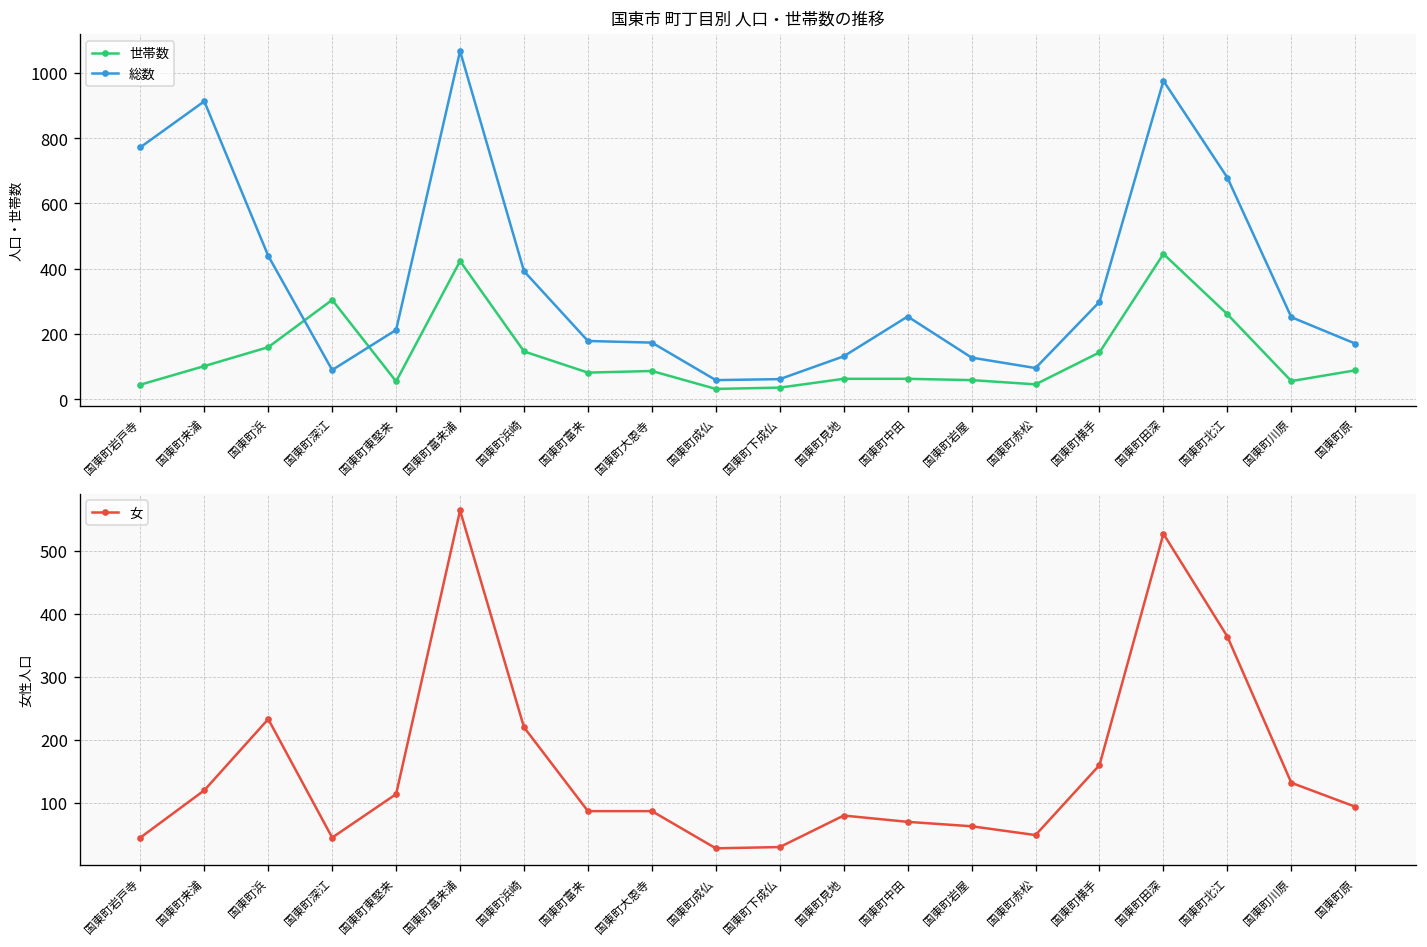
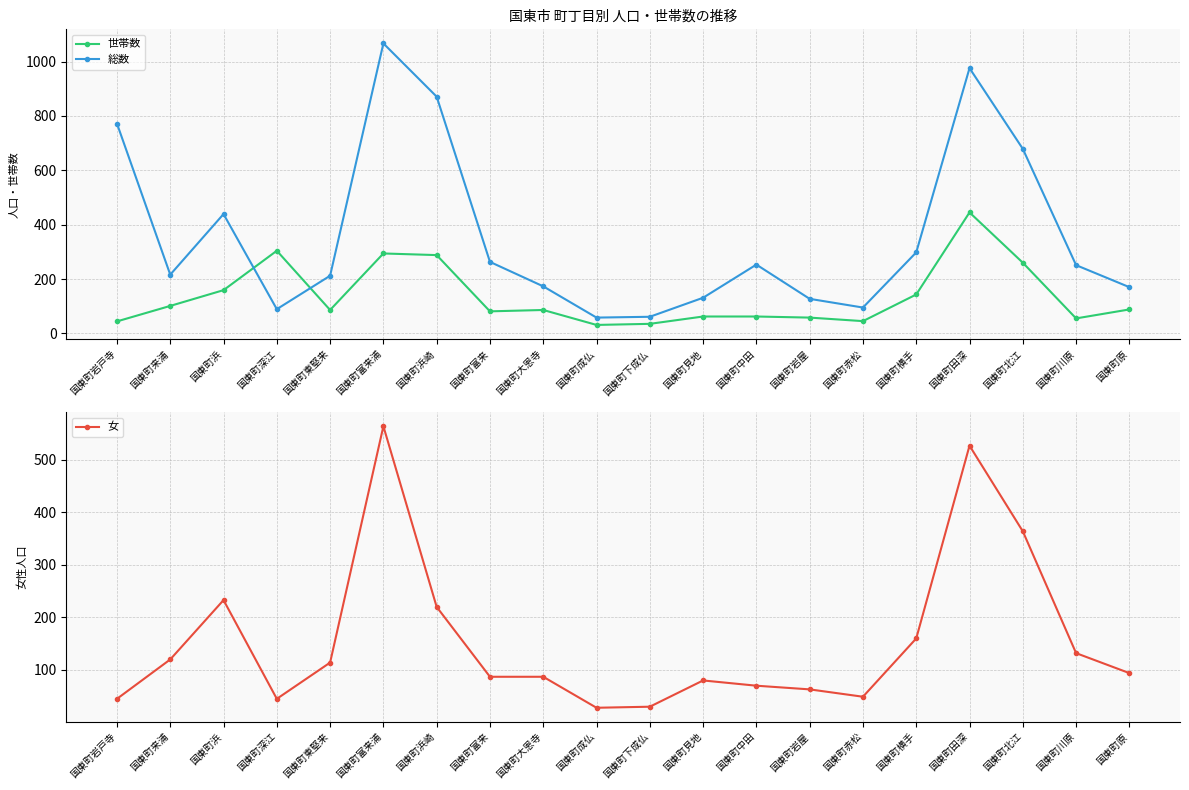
国東市 町丁目別 人口・世帯数の推移, 総数, 国東町来浦: 910 -> 220
国東市 町丁目別 人口・世帯数の推移, 世帯数, 国東町東堅来: 50 -> 90
国東市 町丁目別 人口・世帯数の推移, 世帯数, 国東町富来浦: 420 -> 290
国東市 町丁目別 人口・世帯数の推移, 世帯数, 国東町浜崎: 150 -> 290
国東市 町丁目別 人口・世帯数の推移, 総数, 国東町浜崎: 390 -> 870
国東市 町丁目別 人口・世帯数の推移, 総数, 国東町富来: 180 -> 260
